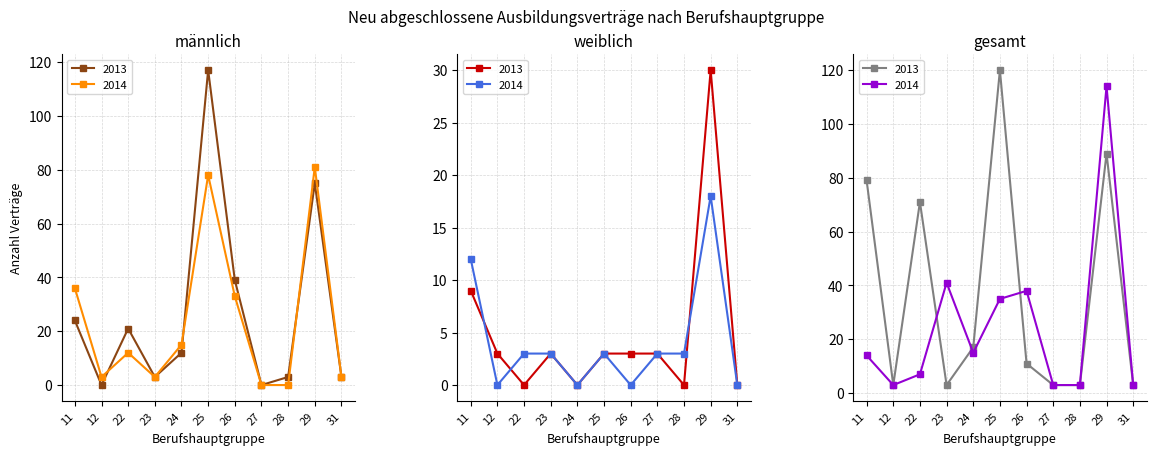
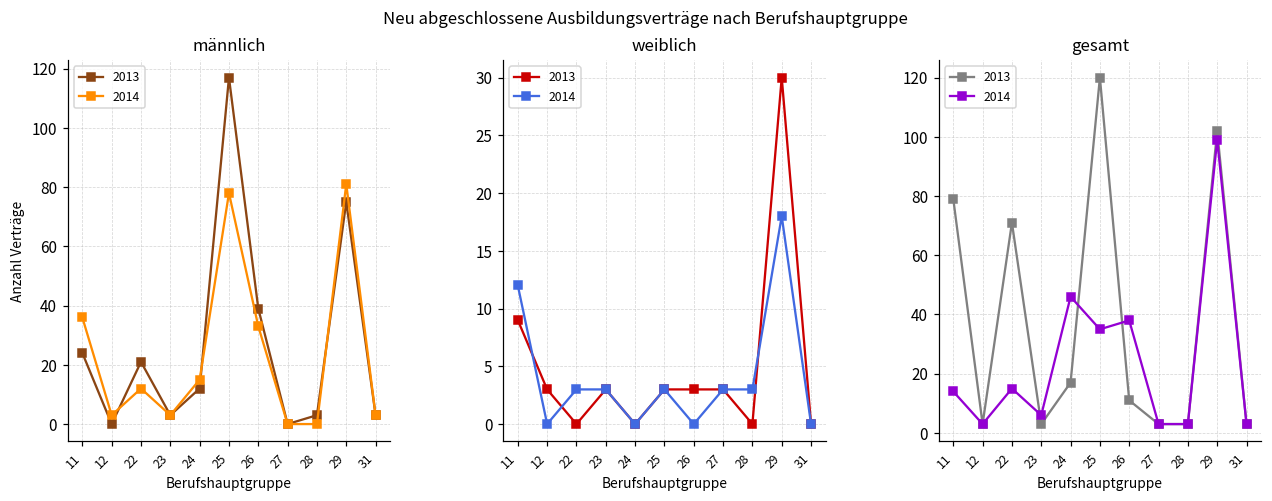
gesamt, 2014, 22: 7 -> 15
gesamt, 2014, 23: 41 -> 6
gesamt, 2014, 24: 15 -> 46
gesamt, 2013, 29: 89 -> 102
gesamt, 2014, 29: 114 -> 99
